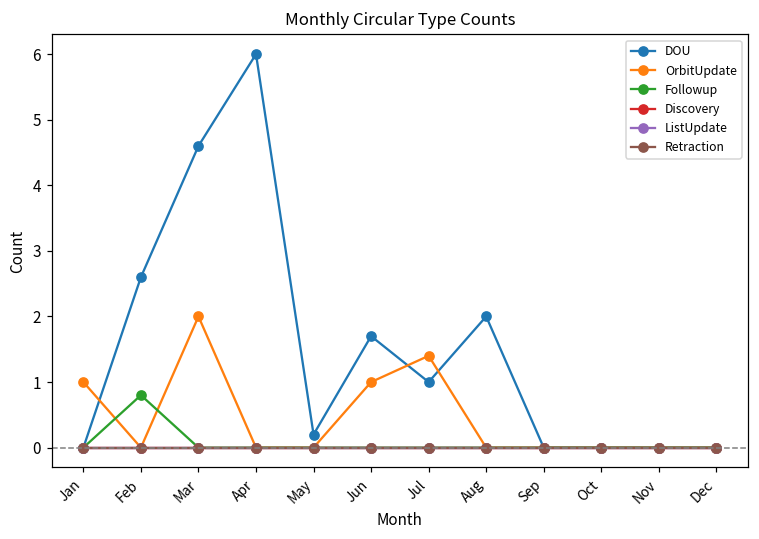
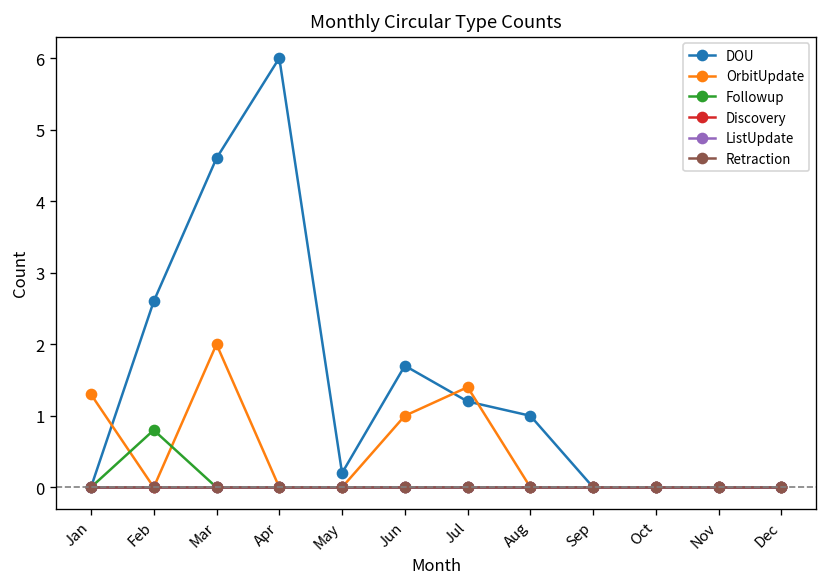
OrbitUpdate, Jan: 1.0 -> 1.3
DOU, Jul: 1.0 -> 1.2
DOU, Aug: 2 -> 1
